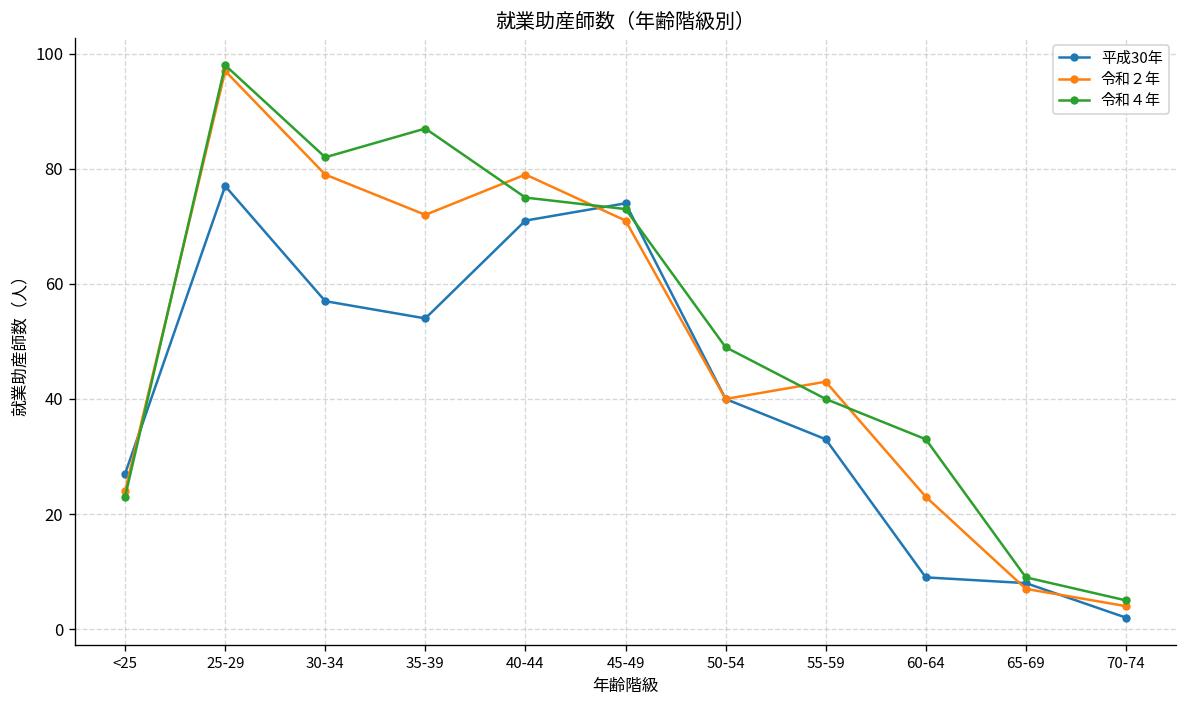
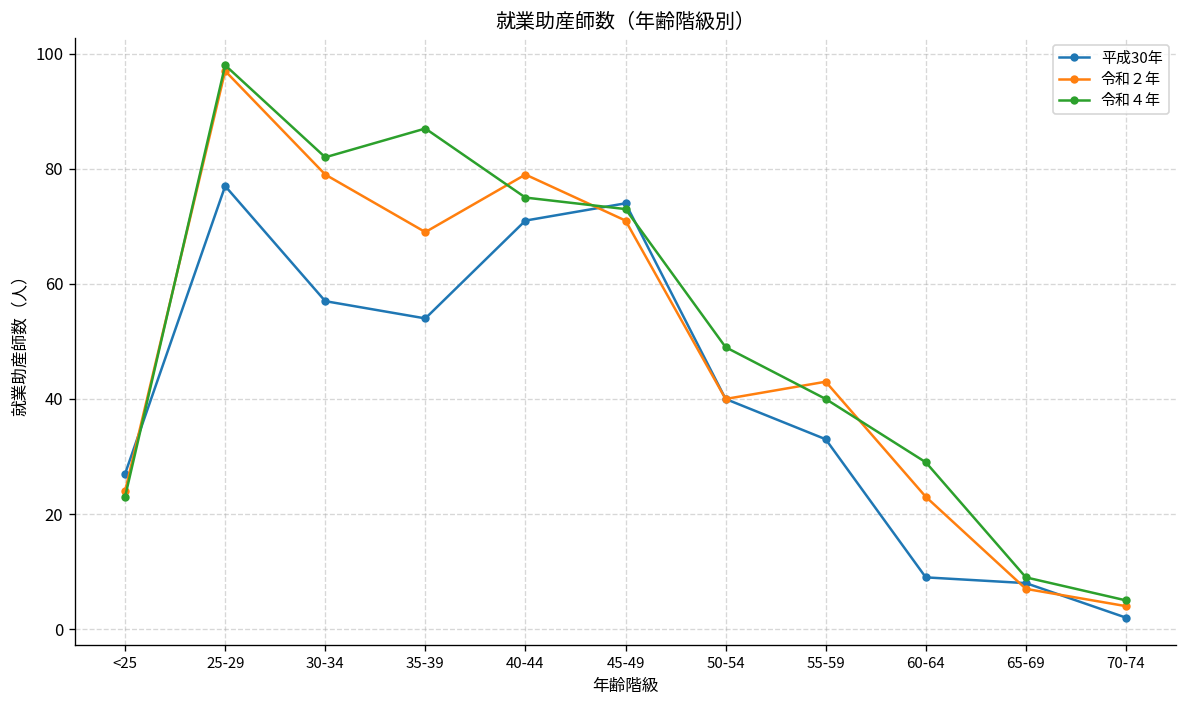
令和２年, 35-39: 72 -> 69
令和４年, 60-64: 33 -> 29
